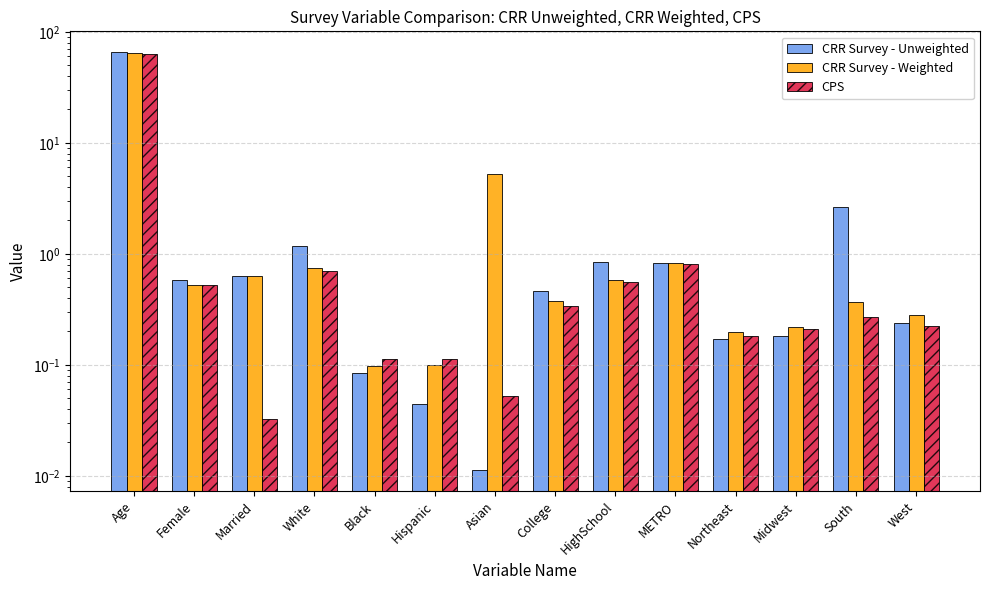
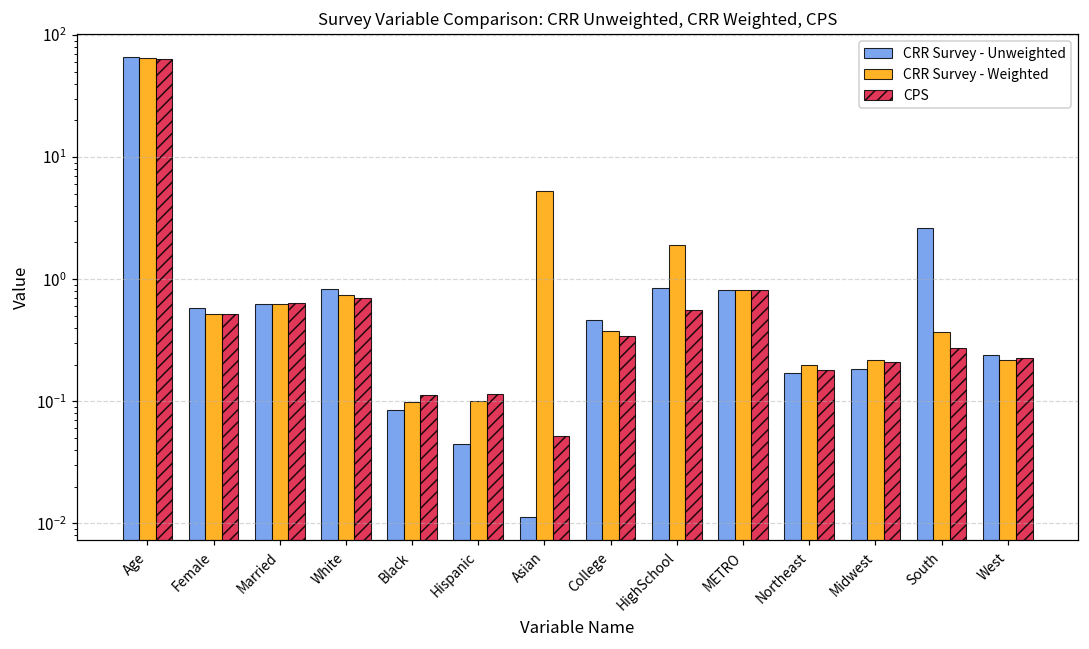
CPS, Married: 0.033 -> 0.6
CRR Survey - Unweighted, White: 1.2 -> 0.8
CRR Survey - Weighted, HighSchool: 0.6 -> 1.9
CRR Survey - Weighted, West: 0.28 -> 0.22
